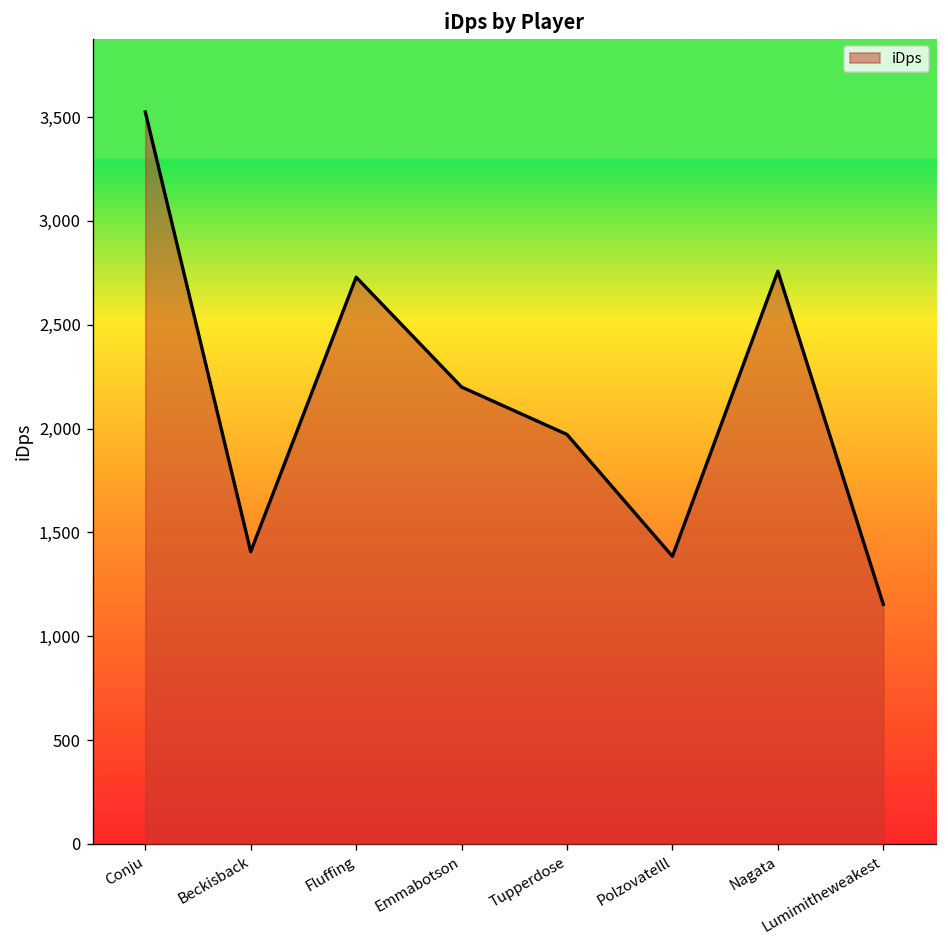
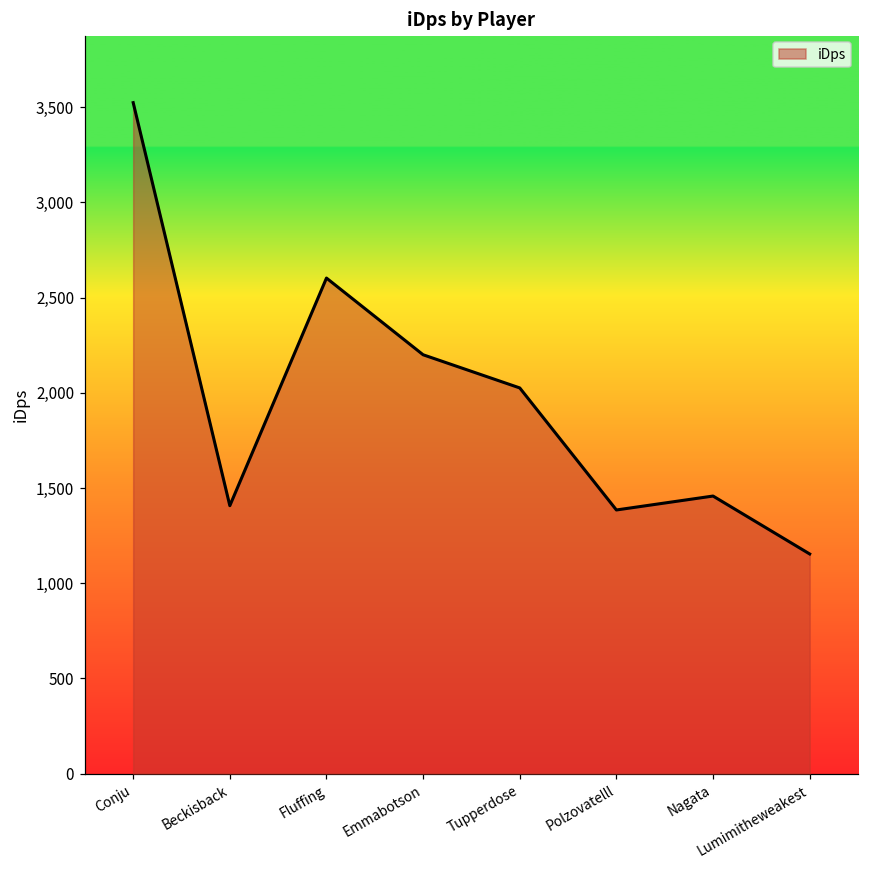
Fluffing: 2,730 -> 2,600
Tupperdose: 1,970 -> 2,030
Nagata: 2,760 -> 1,460
